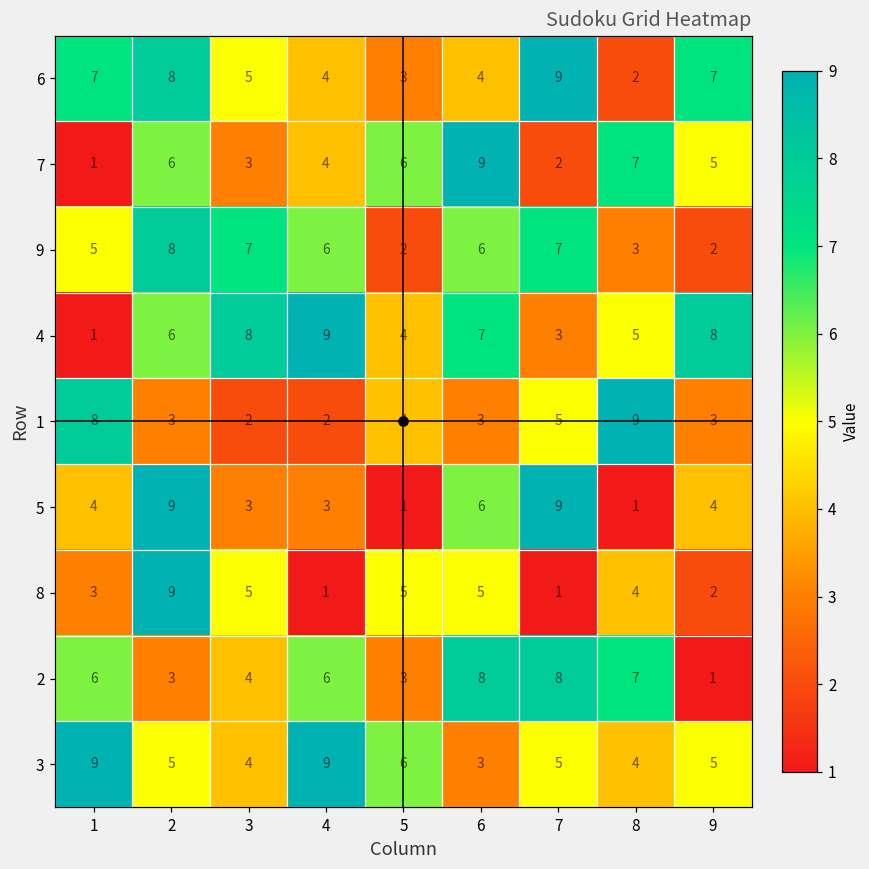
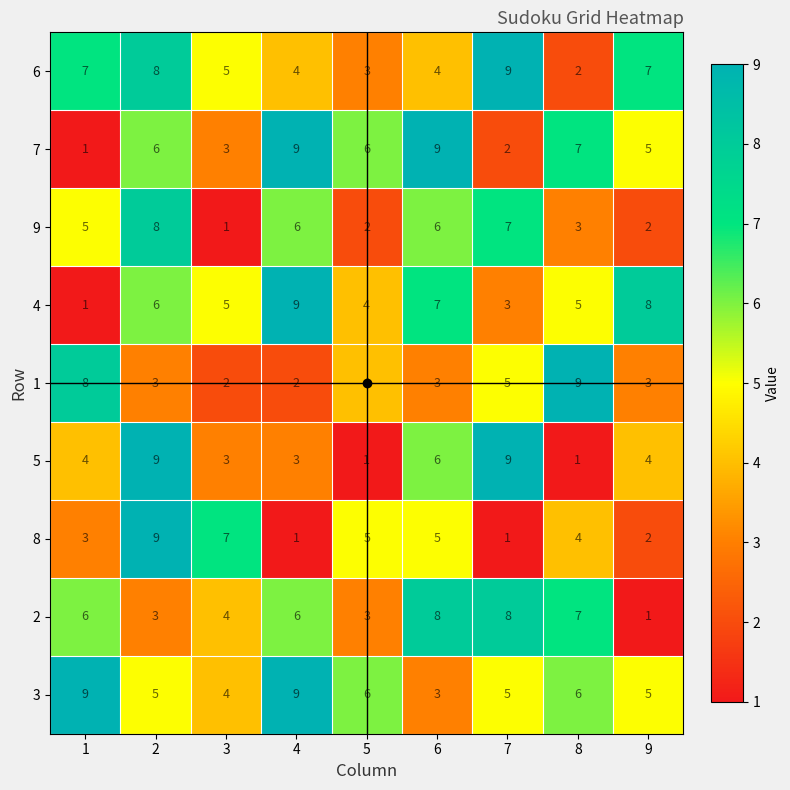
7, 4: 4 -> 9
9, 3: 7 -> 1
4, 3: 8 -> 5
8, 3: 5 -> 7
3, 8: 4 -> 6
